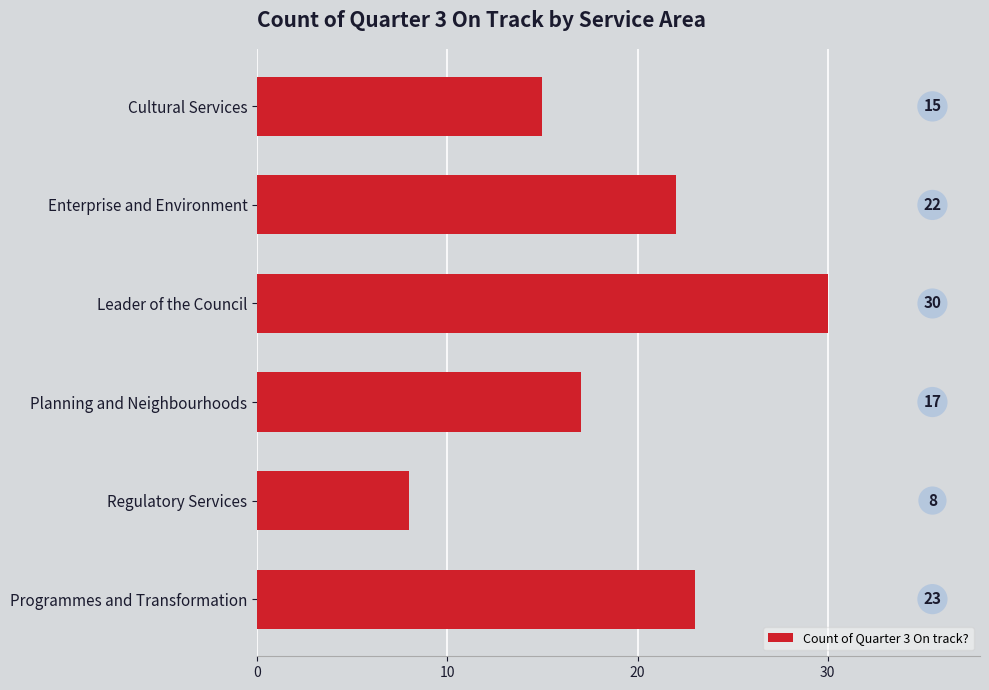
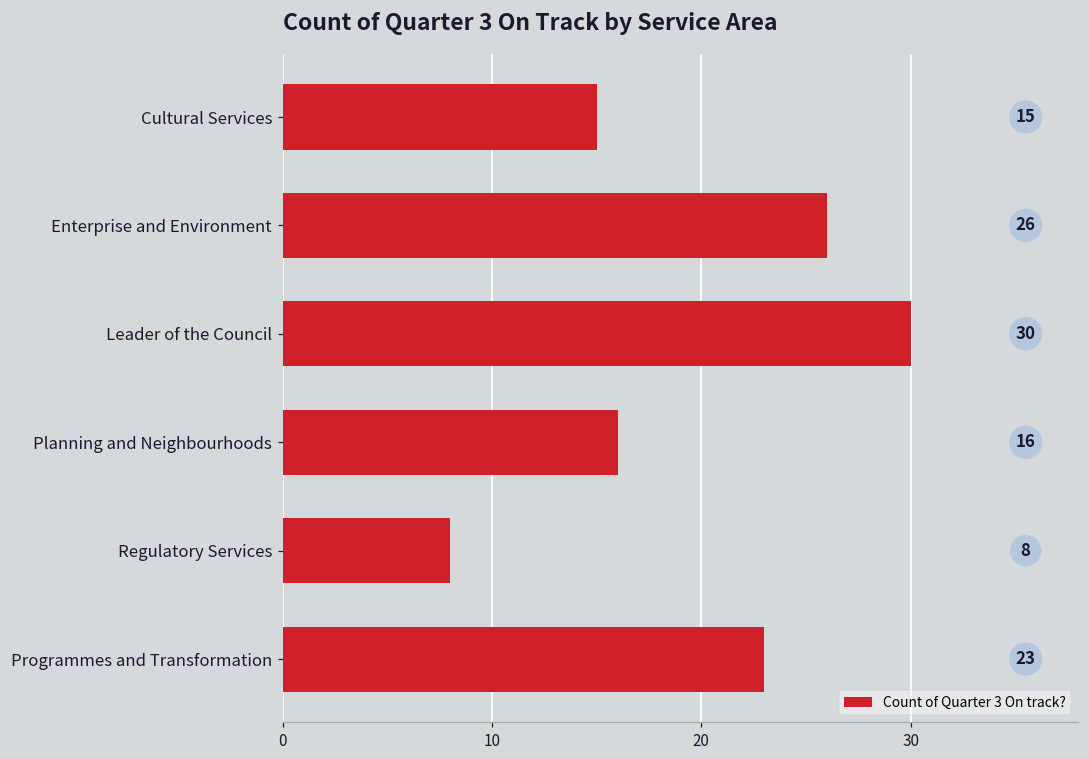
Enterprise and Environment: 22 -> 26
Planning and Neighbourhoods: 17 -> 16
